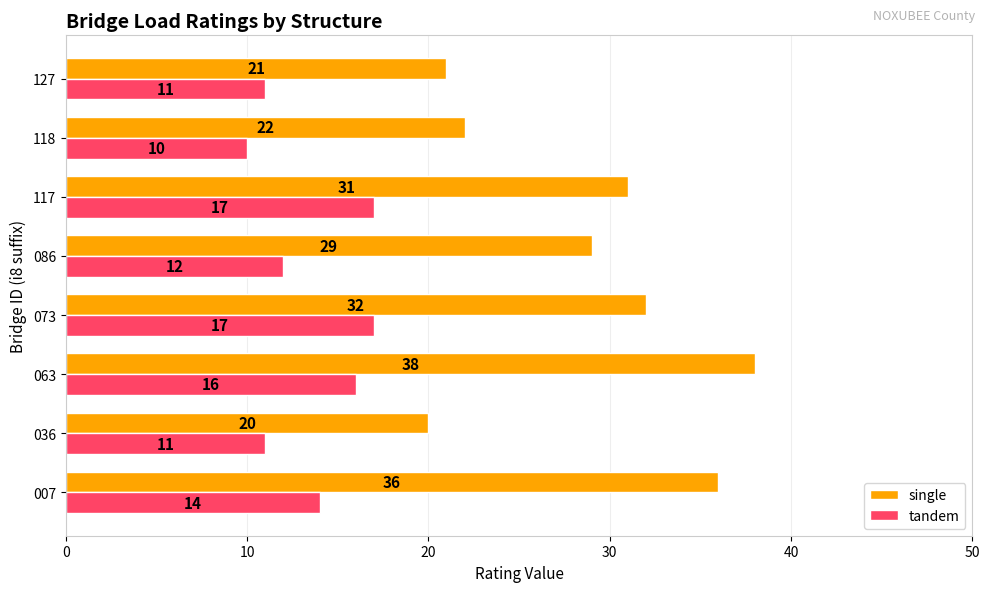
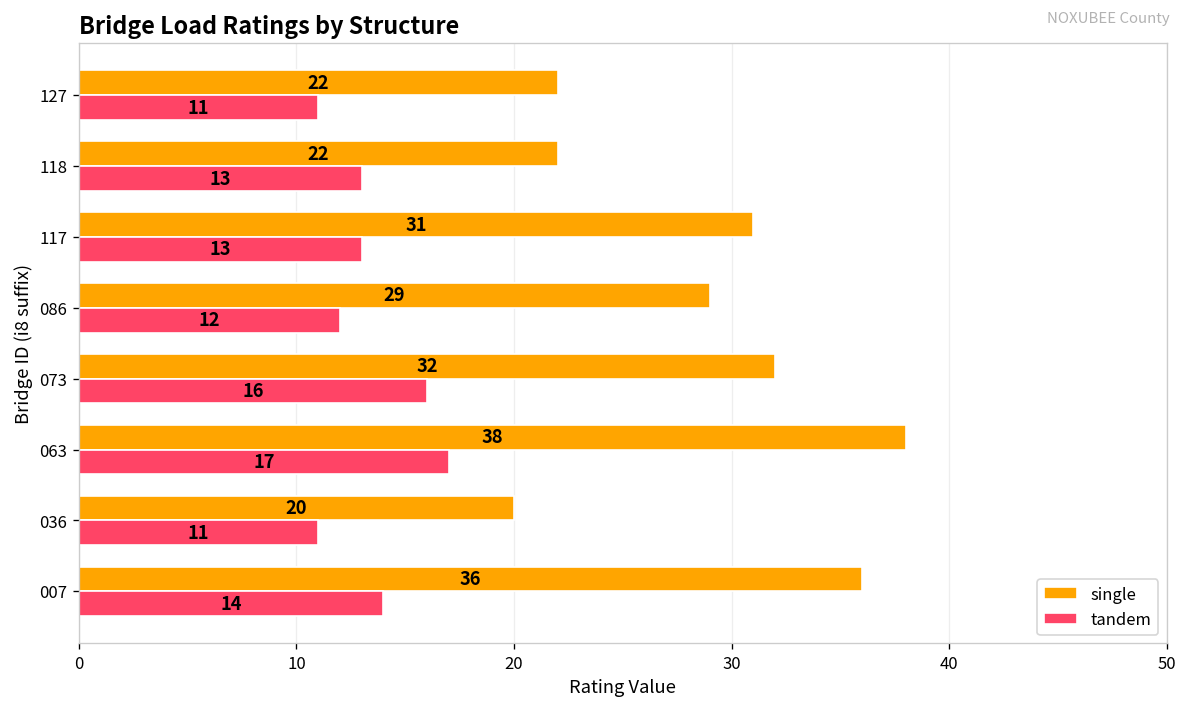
single, 127: 21 -> 22
tandem, 118: 10 -> 13
tandem, 117: 17 -> 13
tandem, 073: 17 -> 16
tandem, 063: 16 -> 17
